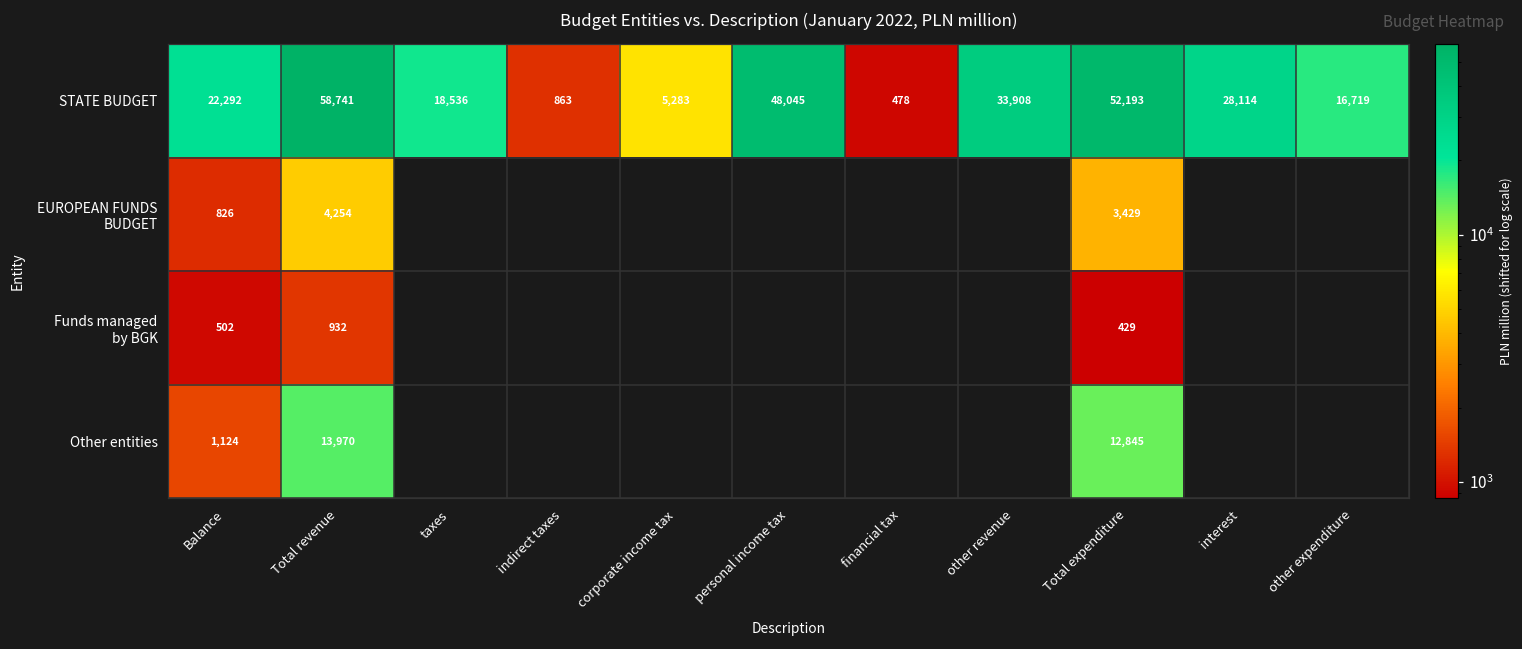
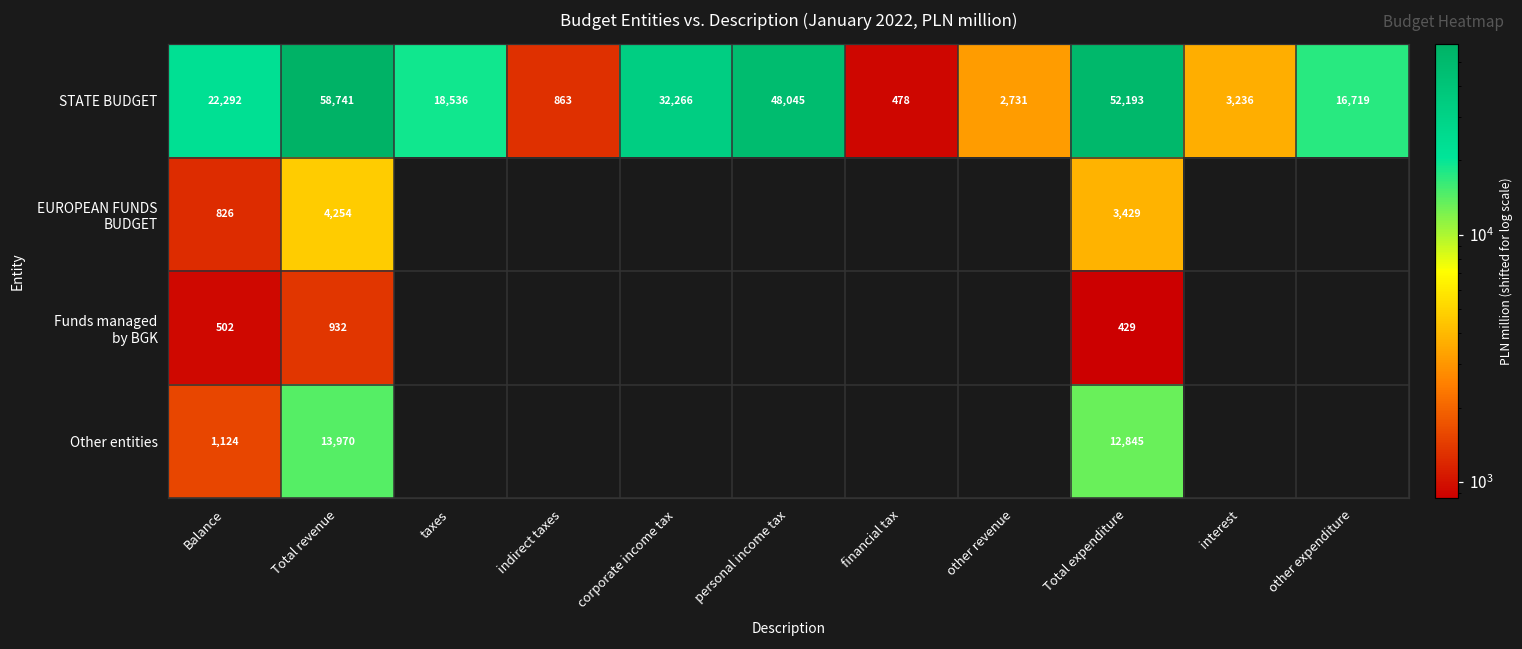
STATE BUDGET, corporate income tax: 5,283 -> 32,266
STATE BUDGET, other revenue: 33,908 -> 2,731
STATE BUDGET, interest: 28,114 -> 3,236
